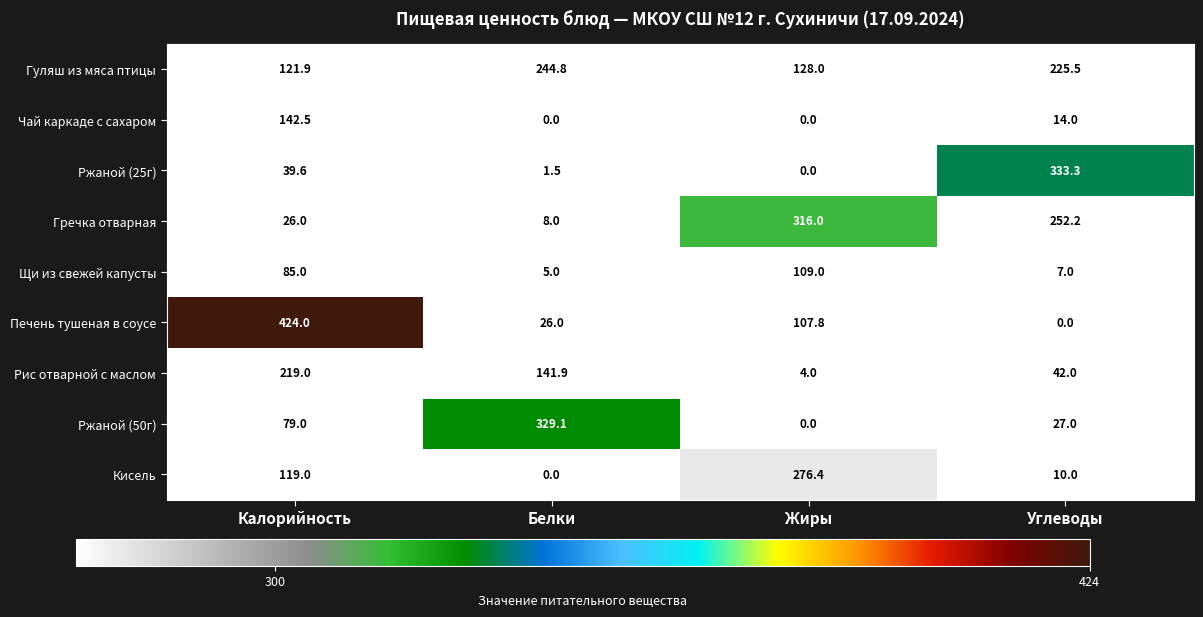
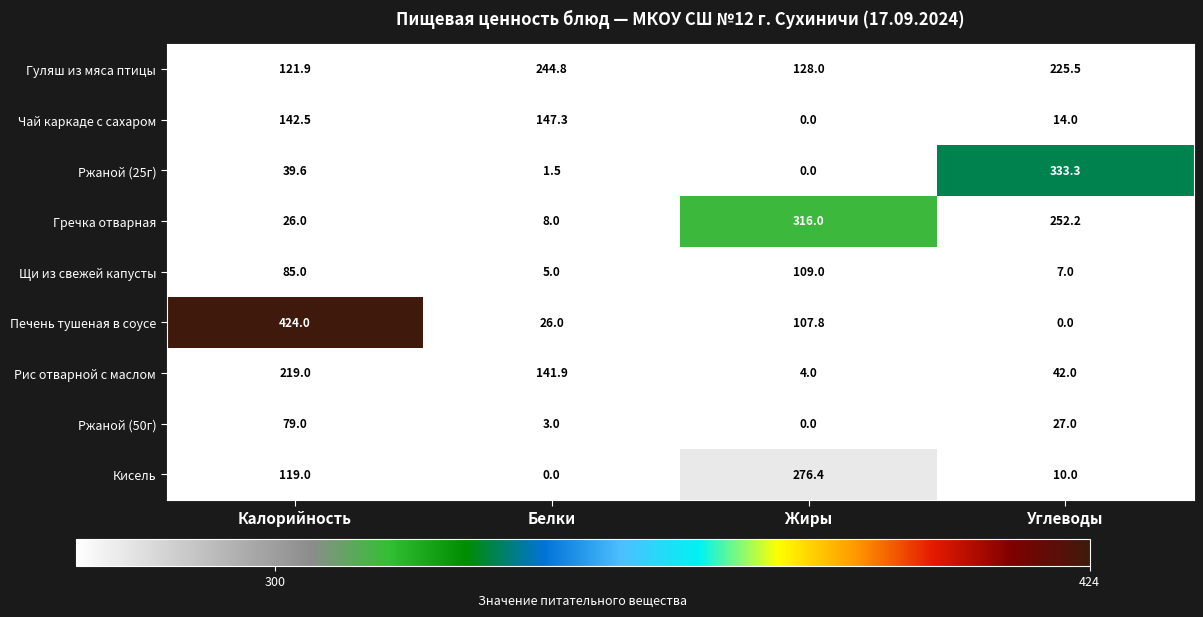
Чай каркаде с сахаром, Белки: 0.0 -> 147.3
Ржаной (50г), Белки: 329.1 -> 3.0
